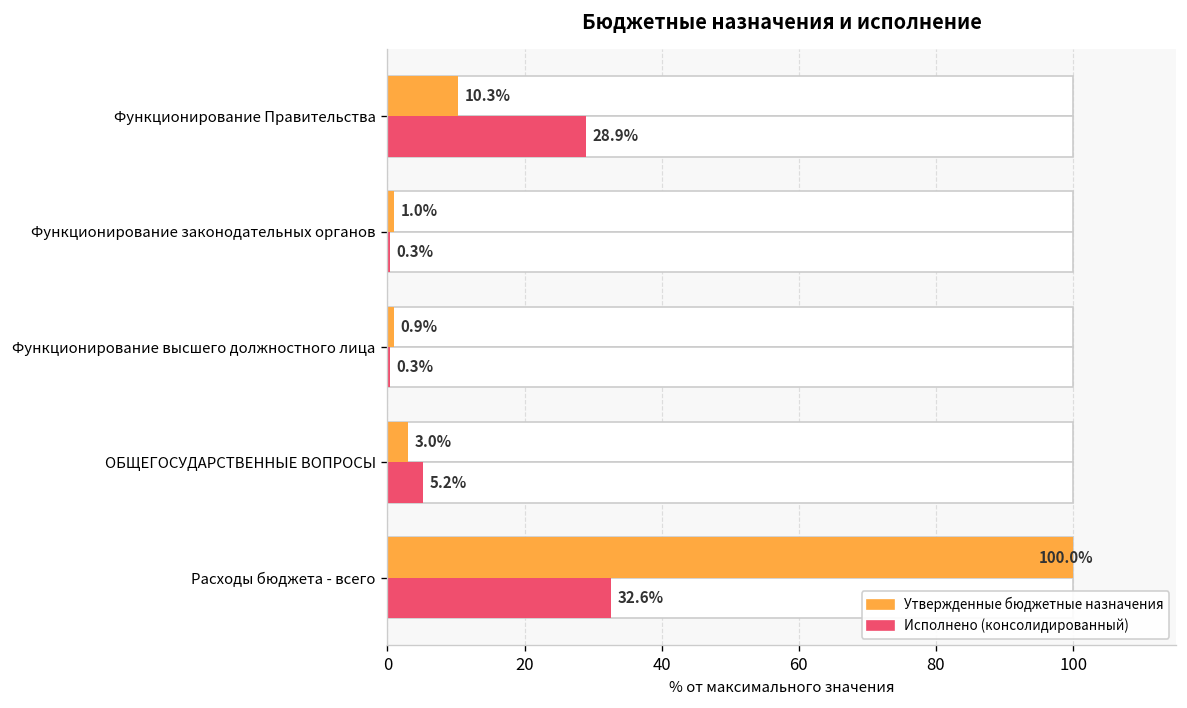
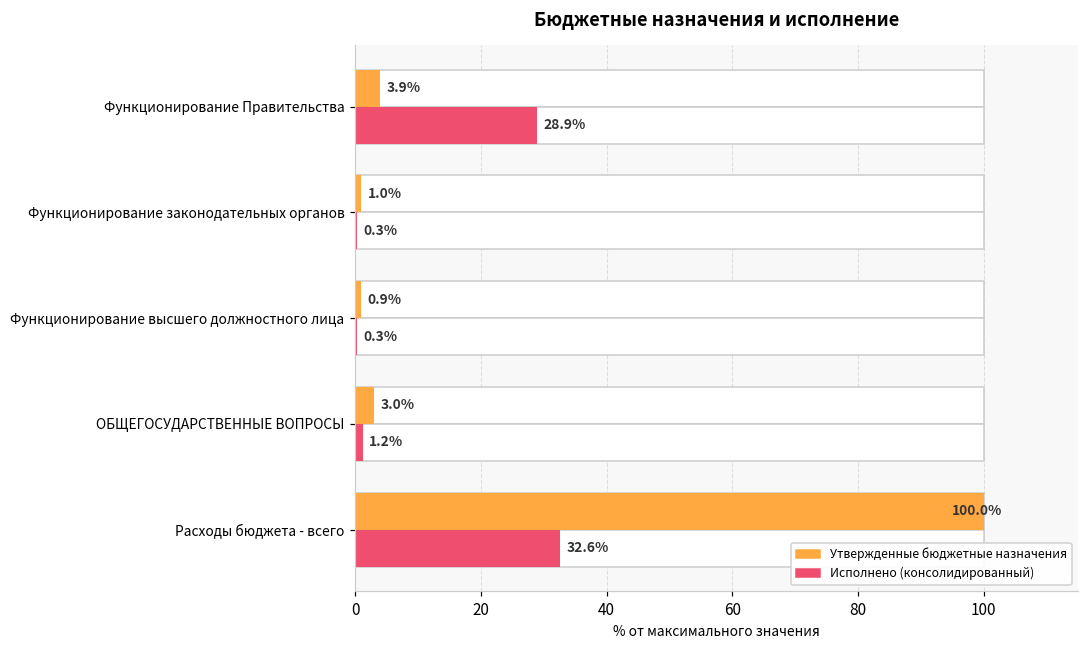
Утвержденные бюджетные назначения, Функционирование Правительства: 10.3% -> 3.9%
Исполнено (консолидированный), ОБЩЕГОСУДАРСТВЕННЫЕ ВОПРОСЫ: 5.2% -> 1.2%
